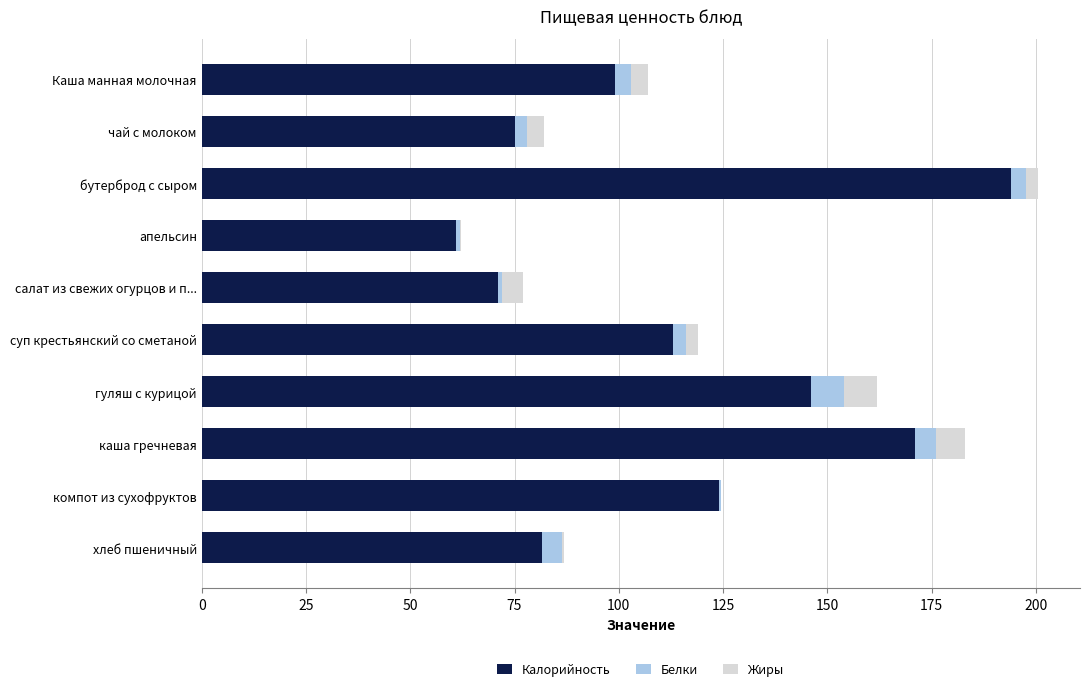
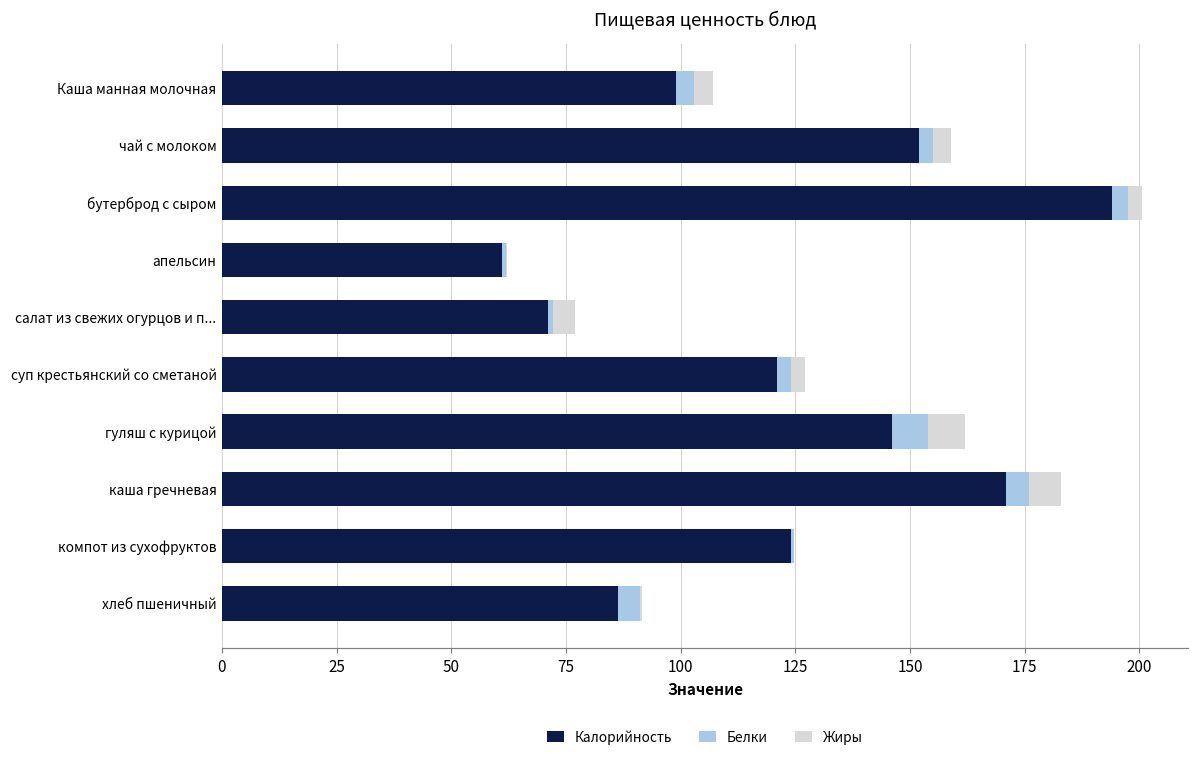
Калорийность, чай с молоком: 75 -> 152
Калорийность, суп крестьянский со сметаной: 113 -> 121
Калорийность, хлеб пшеничный: 82 -> 86
